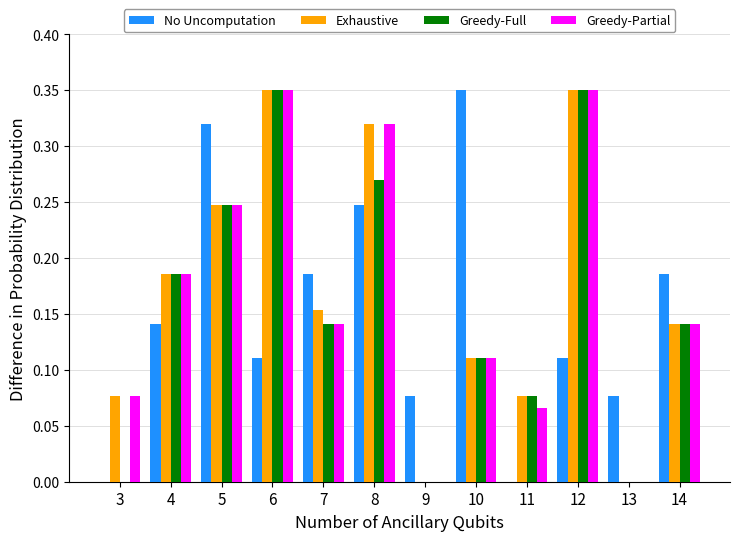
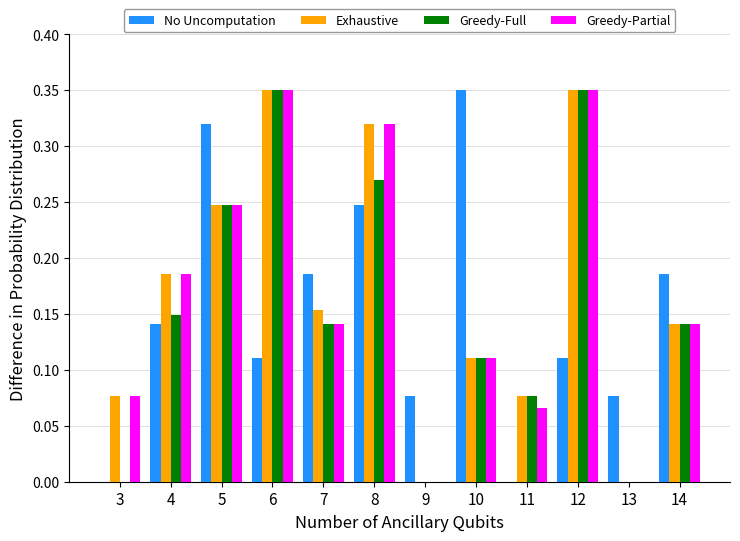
Greedy-Full, 4: 0.186 -> 0.149
